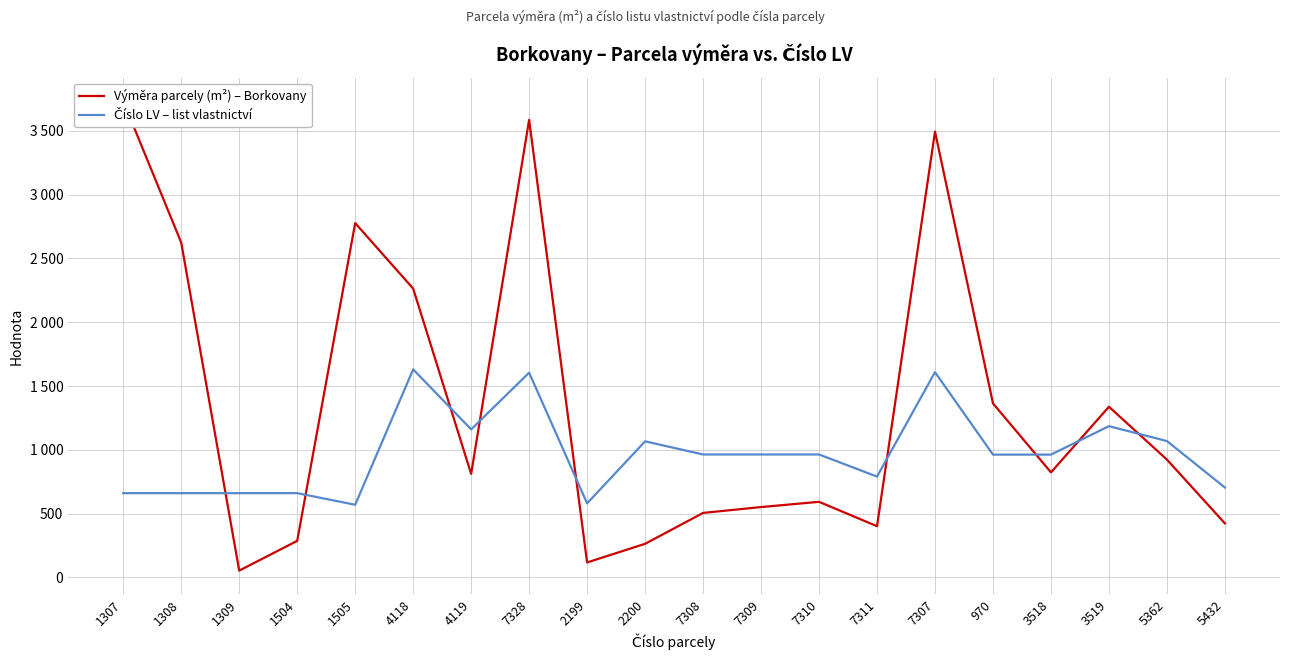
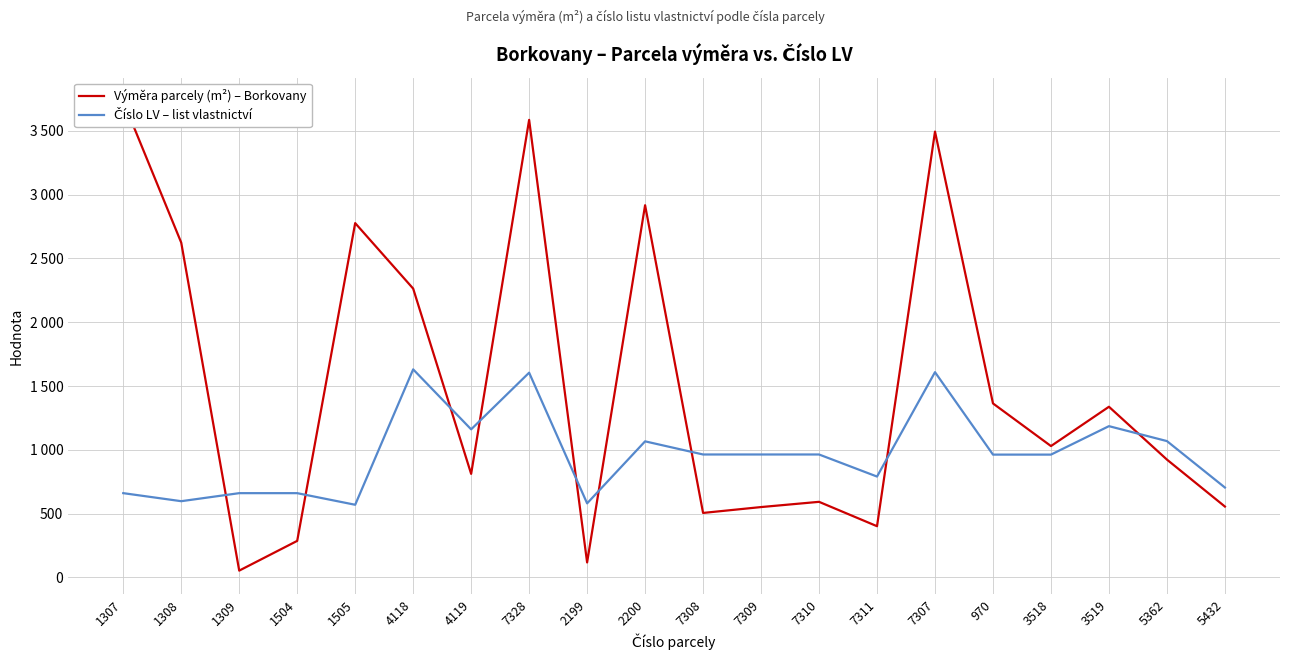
Číslo LV – list vlastnictví, 1308: 660 -> 600
Výměra parcely (m²) – Borkovany, 2200: 260 -> 2920
Výměra parcely (m²) – Borkovany, 3518: 820 -> 1030
Výměra parcely (m²) – Borkovany, 5432: 420 -> 560
